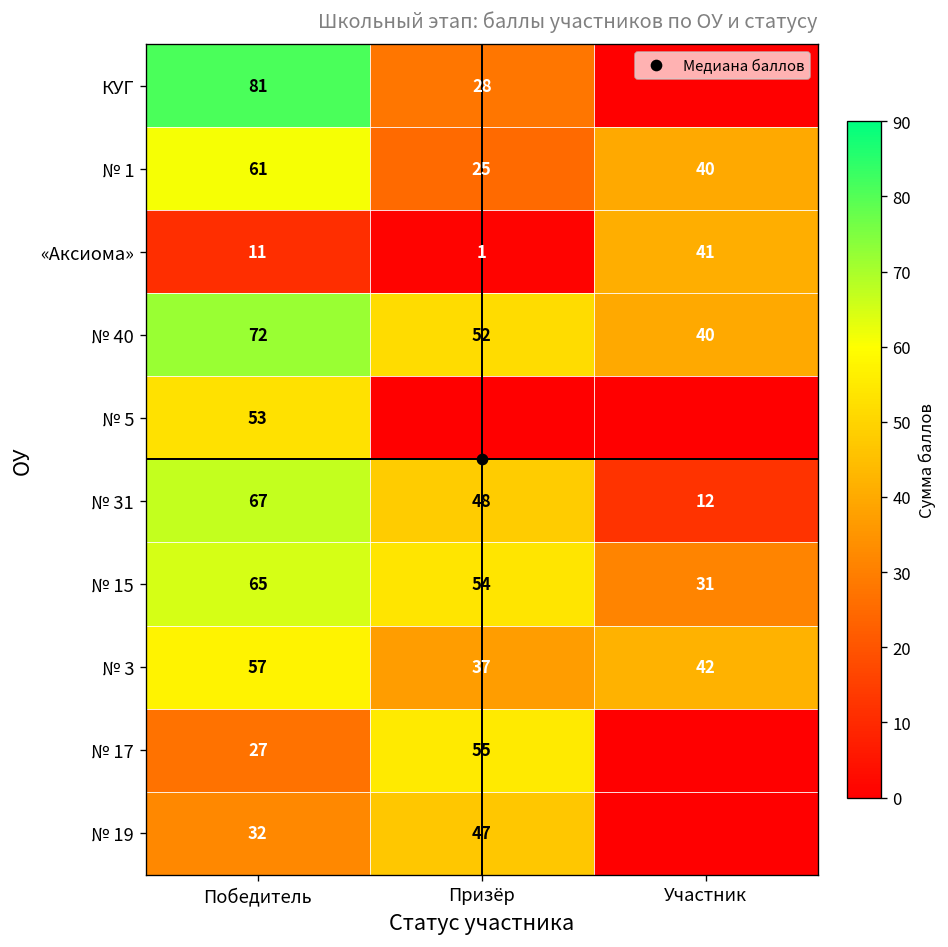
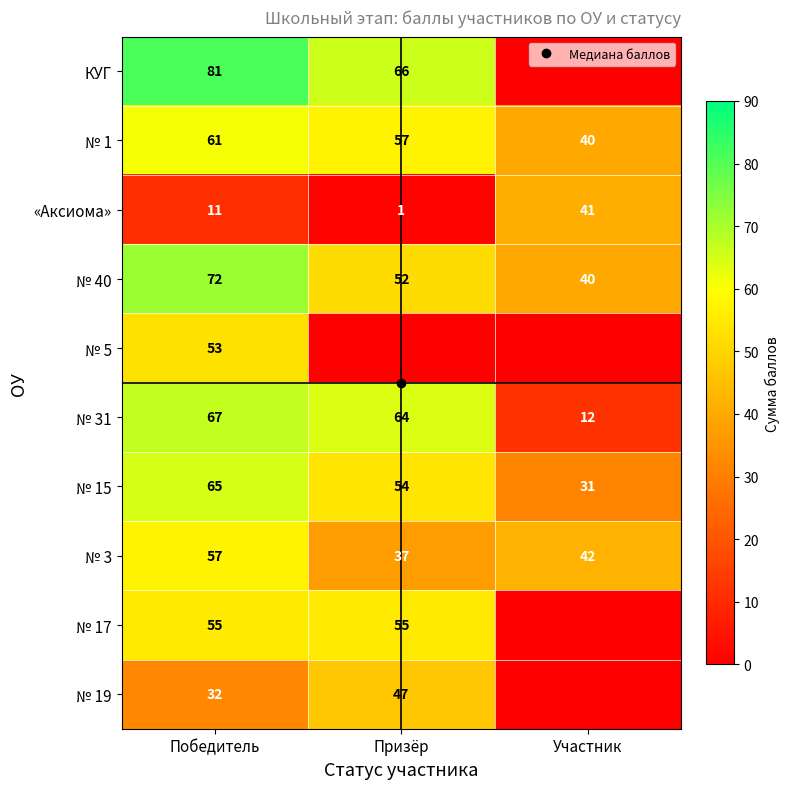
КУГ, Призёр: 28 -> 66
№ 1, Призёр: 25 -> 57
№ 31, Призёр: 48 -> 64
№ 17, Победитель: 27 -> 55
